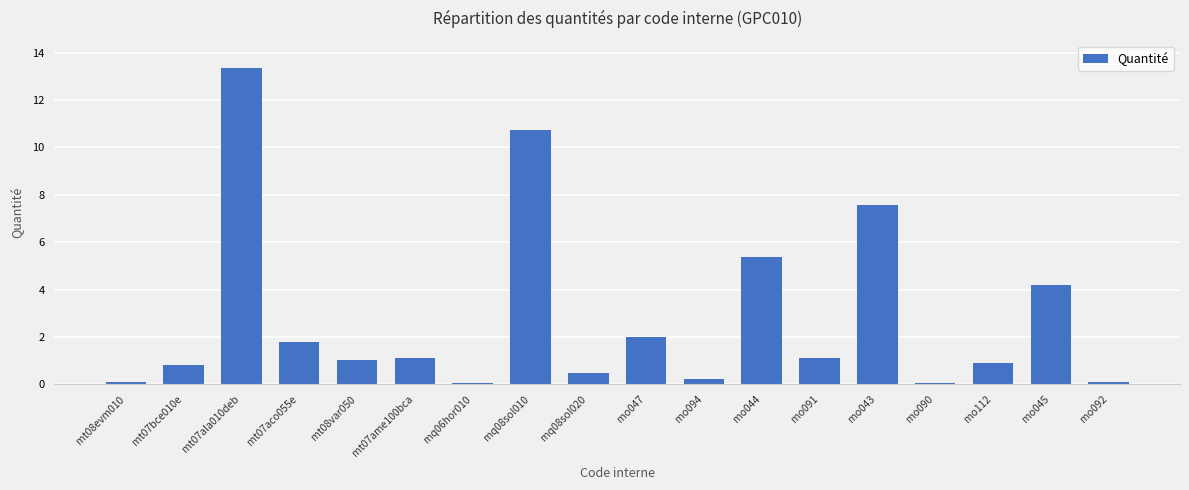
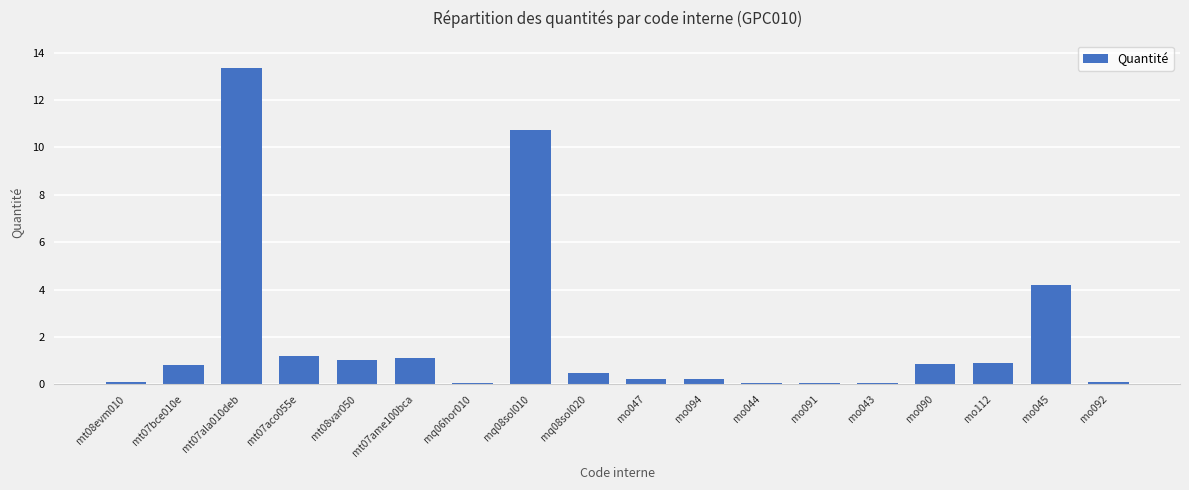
mt07aco055e: 1.8 -> 1.2
mo047: 2.0 -> 0.2
mo044: 5.4 -> 0.1
mo091: 1.1 -> 0.1
mo043: 7.6 -> 0.1
mo090: 0.1 -> 0.8
